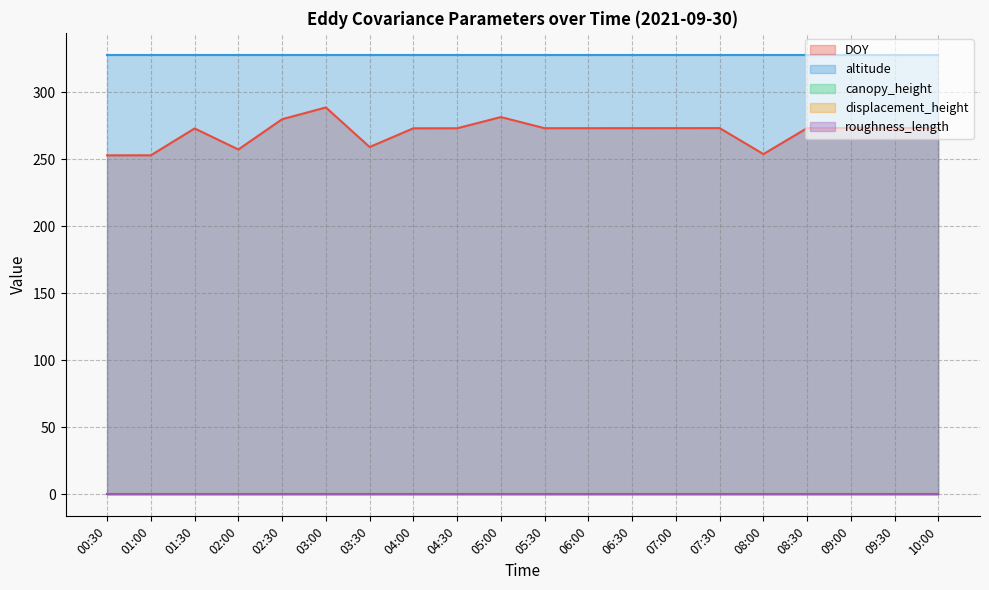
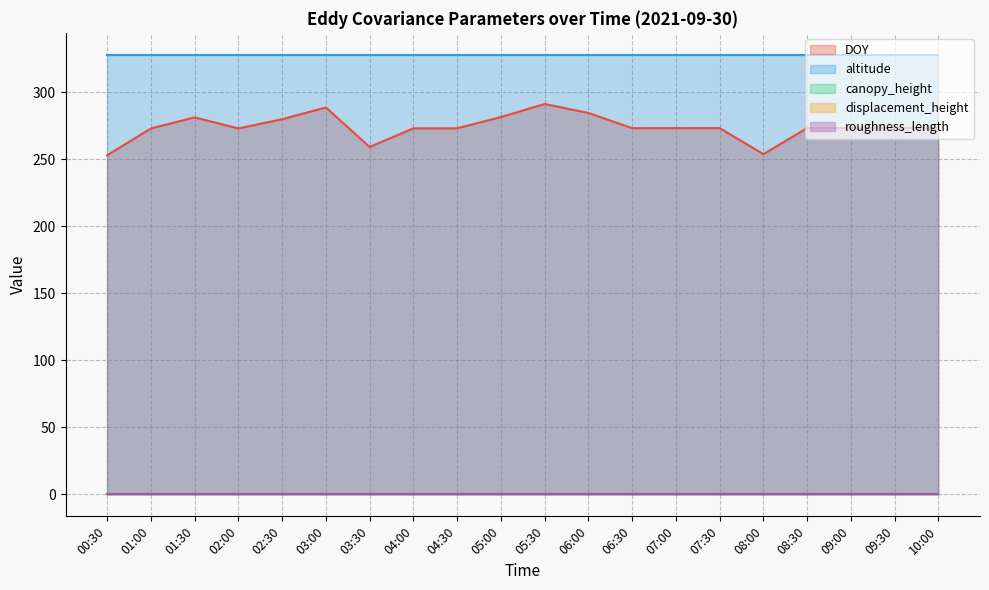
DOY, 01:00: 253 -> 273
DOY, 01:30: 273 -> 281
DOY, 02:00: 257 -> 273
DOY, 05:30: 273 -> 291
DOY, 06:00: 273 -> 285
